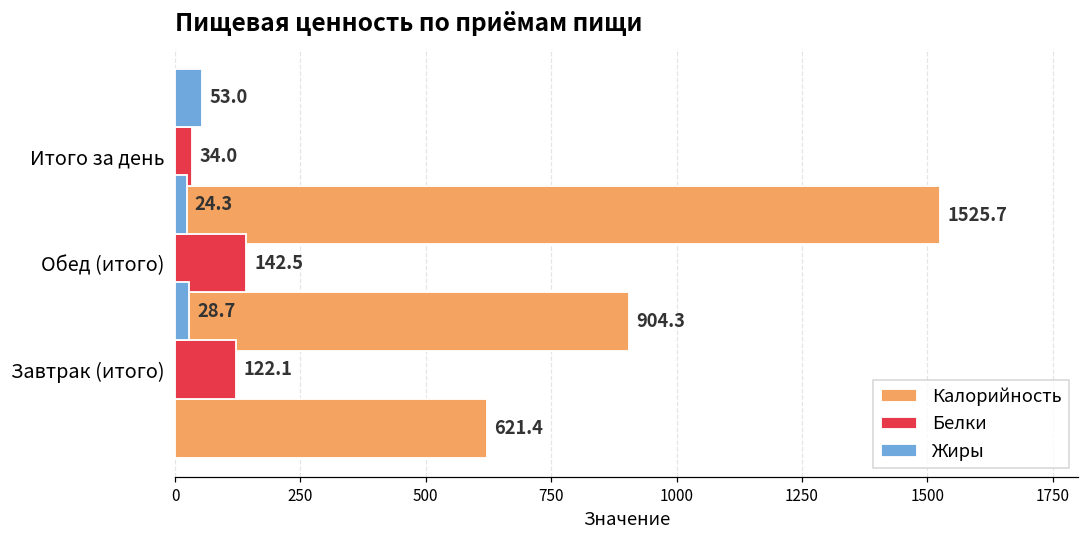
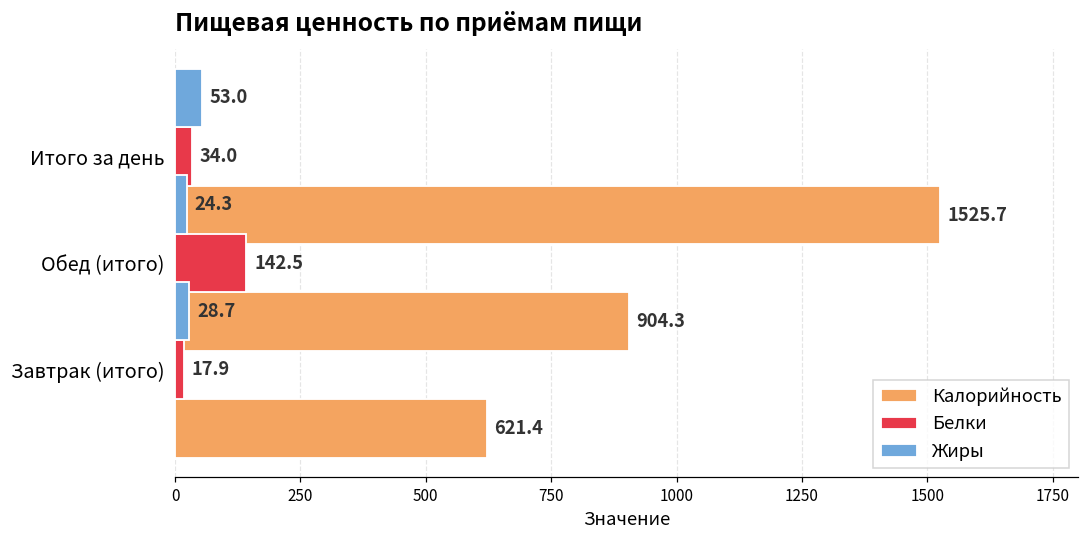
Белки, Завтрак (итого): 122.1 -> 17.9
